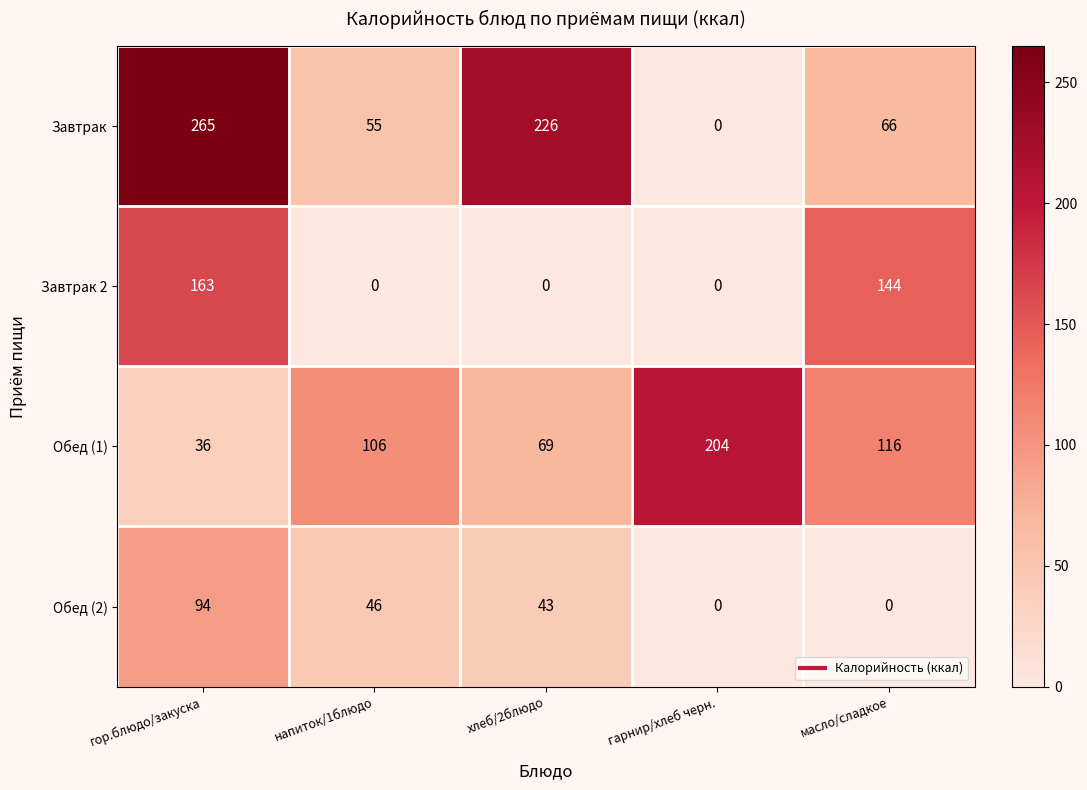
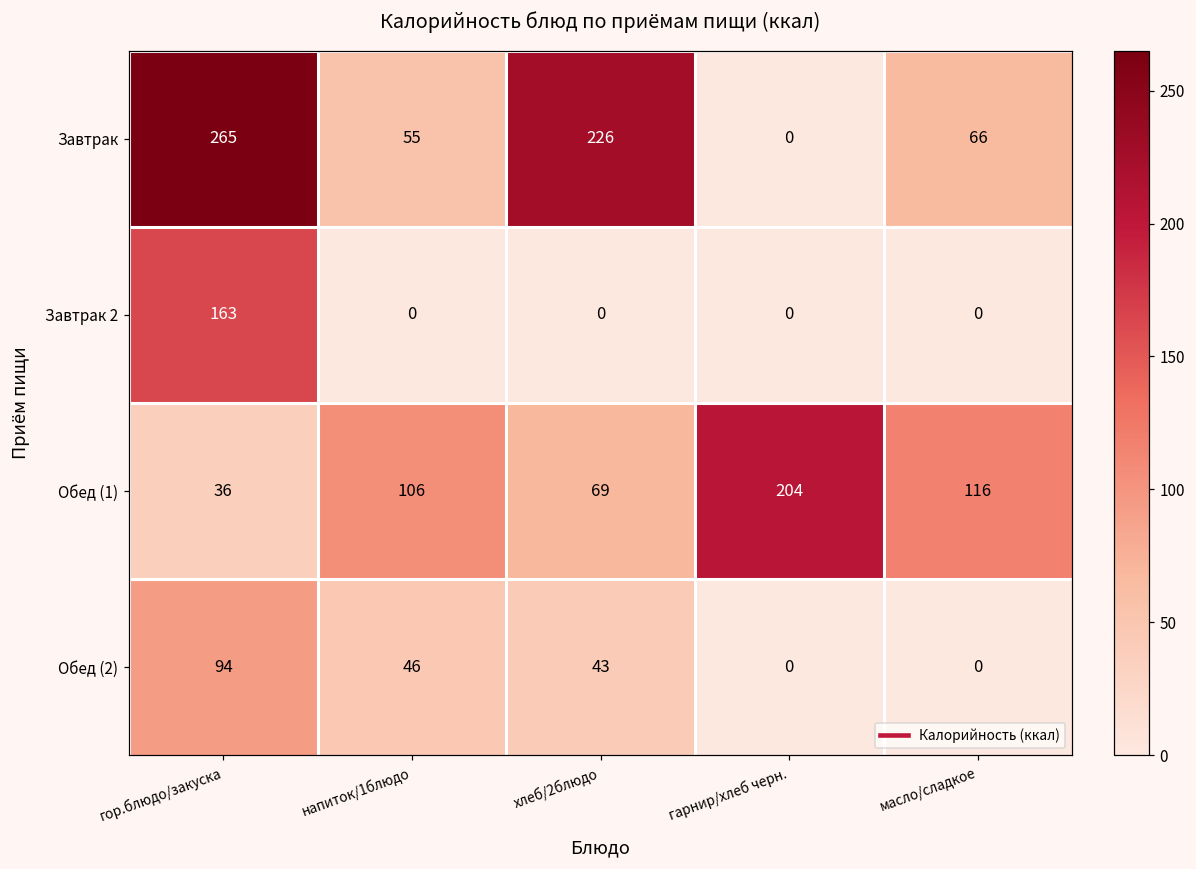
Завтрак 2, масло/сладкое: 144 -> 0
